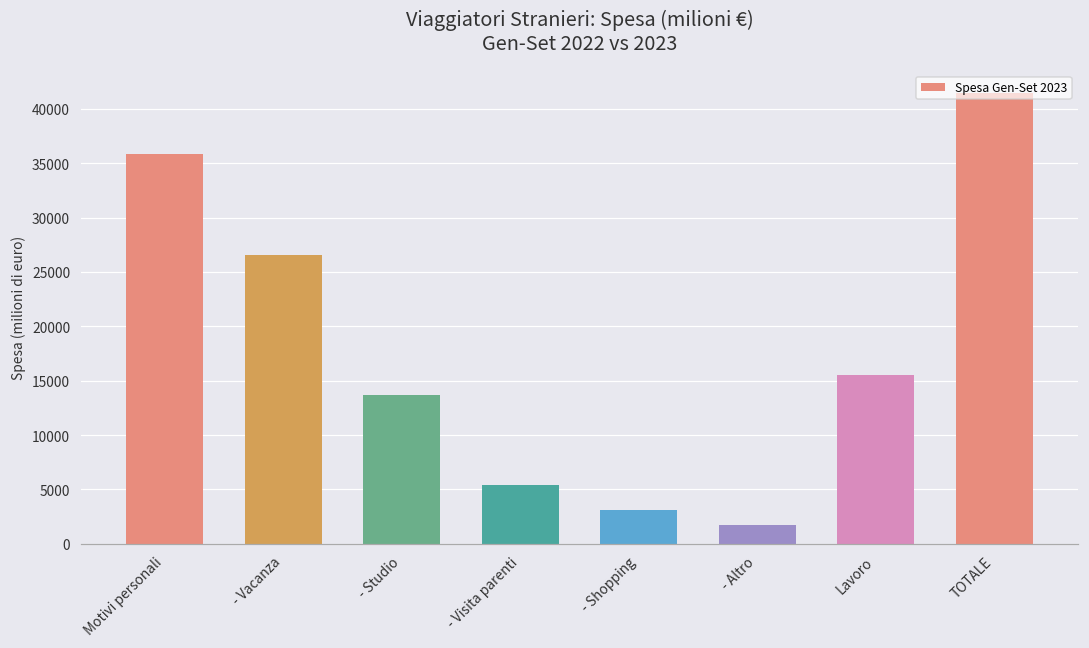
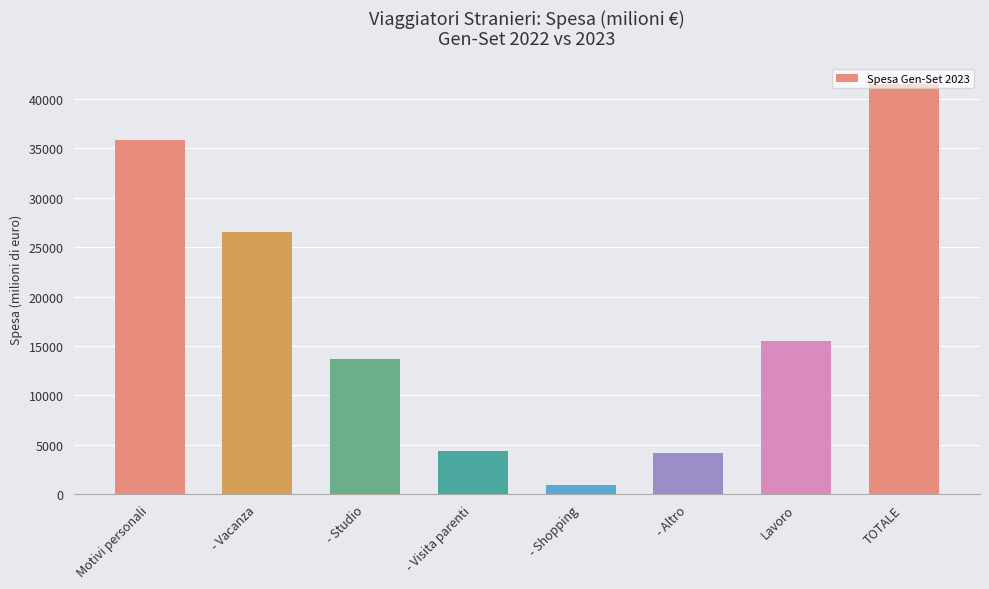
- Visita parenti: 5000 -> 4000
- Shopping: 3000 -> 1000
- Altro: 2000 -> 4000
